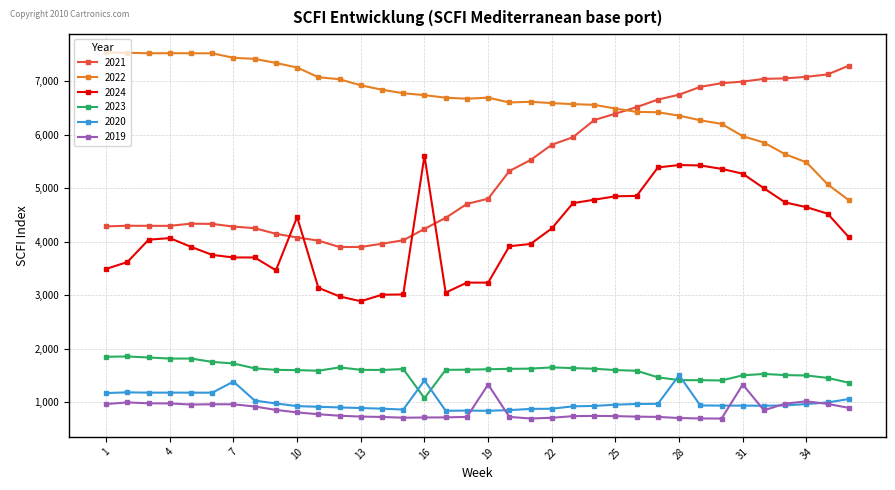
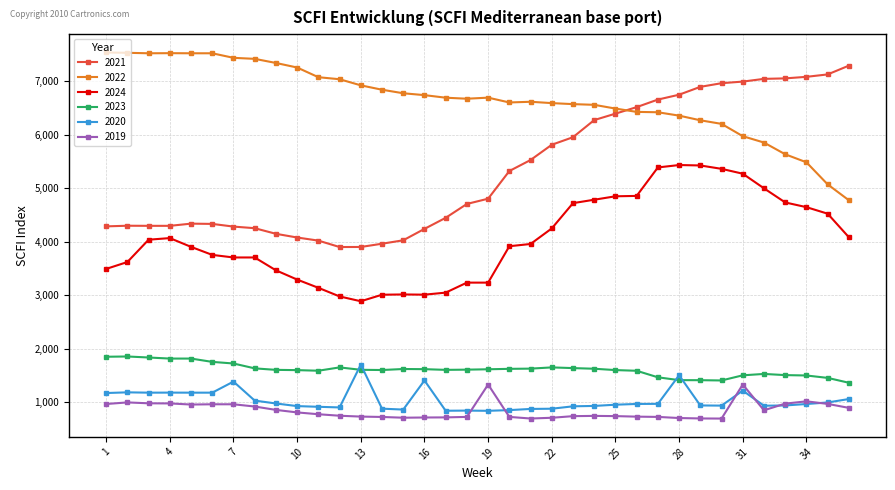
2024, 10: 4,500 -> 3,300
2020, 13: 900 -> 1,700
2024, 16: 5,600 -> 3,000
2023, 16: 1,100 -> 1,600
2020, 31: 900 -> 1,200
